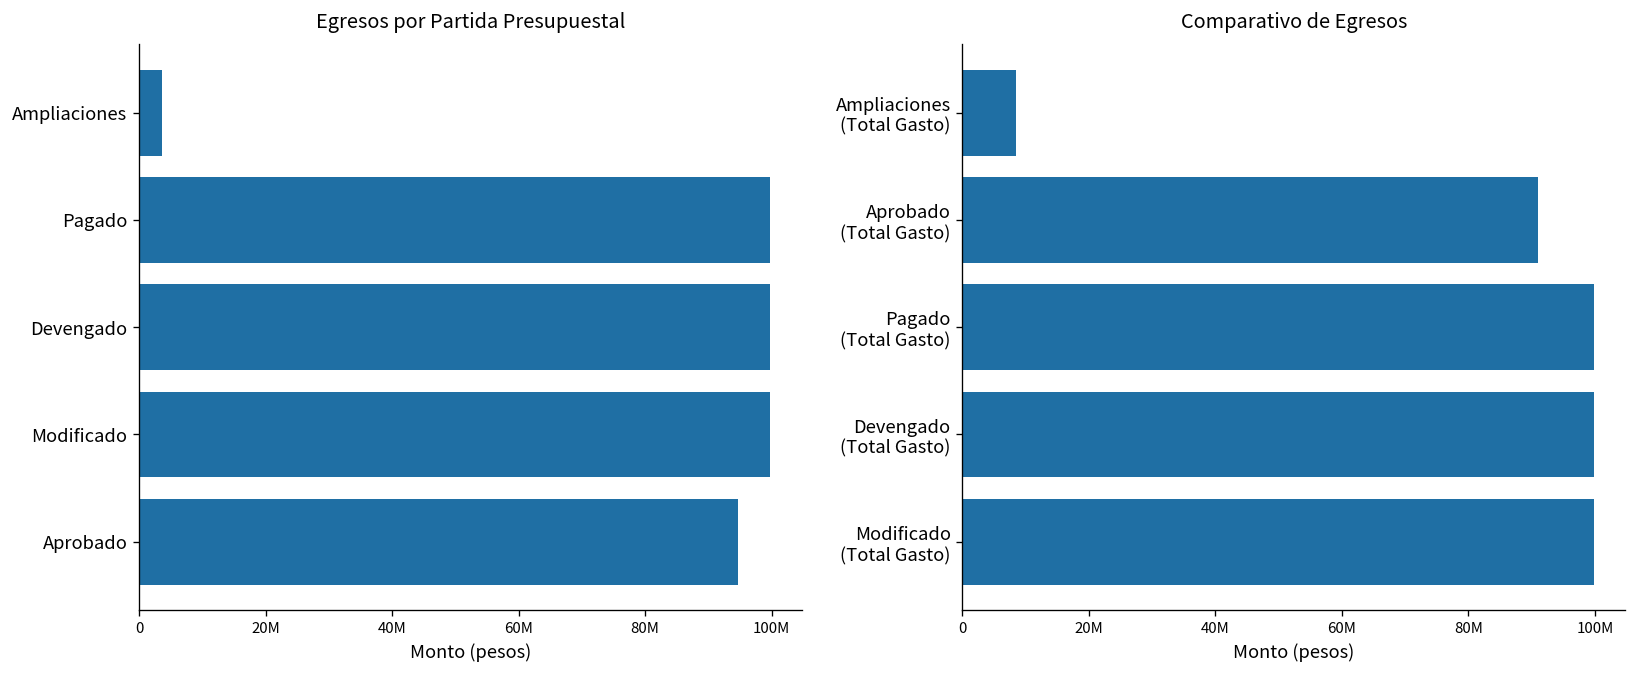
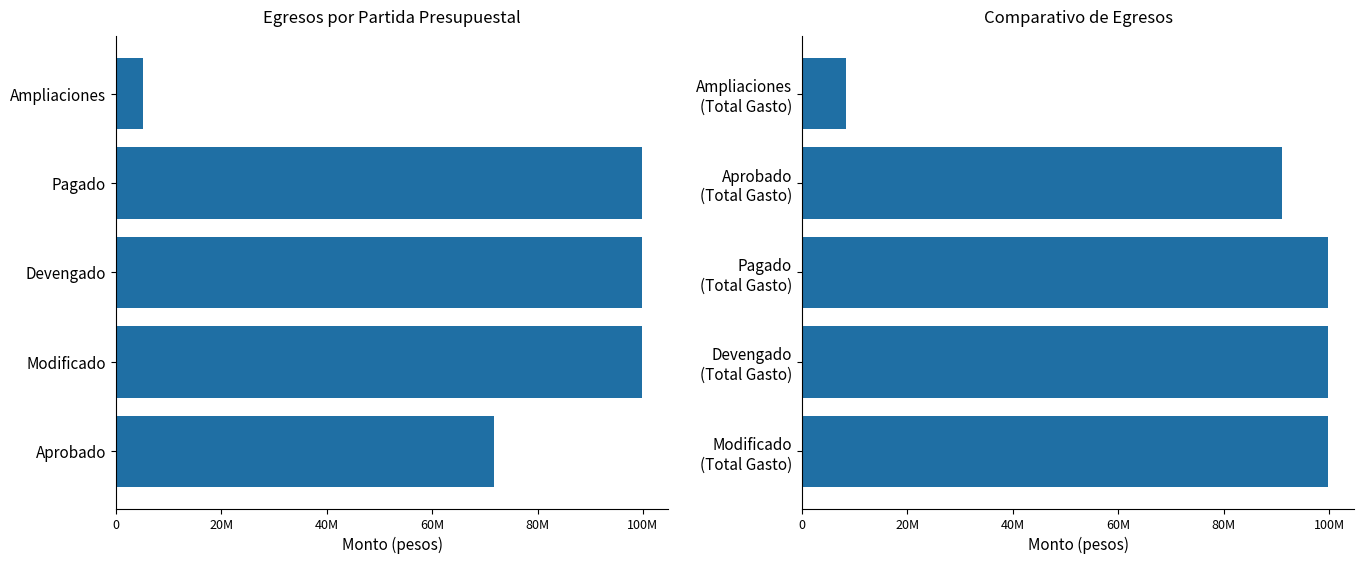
Egresos por Partida Presupuestal, Ampliaciones: 4000000 -> 5000000
Egresos por Partida Presupuestal, Aprobado: 95000000 -> 72000000
